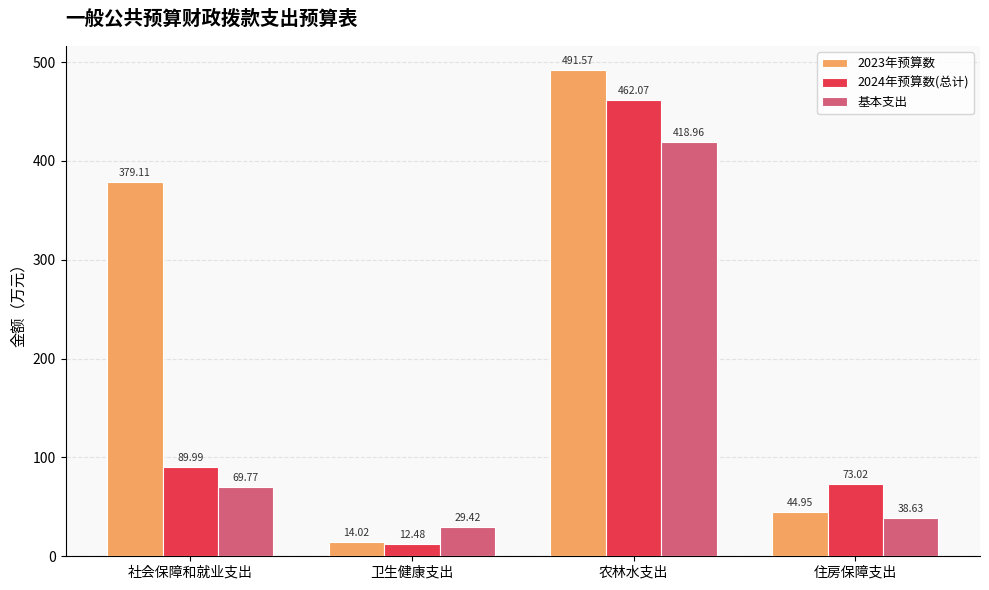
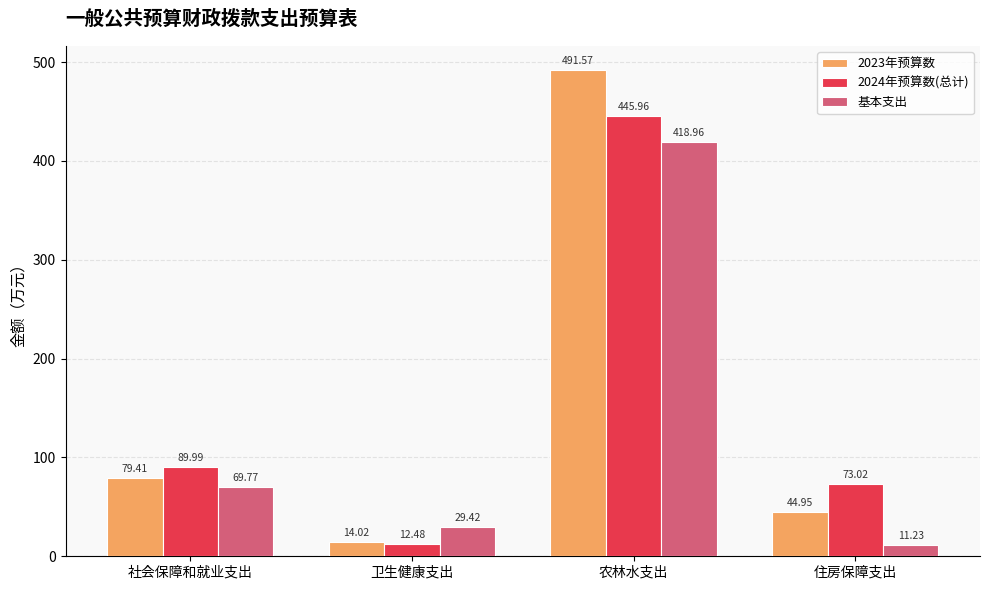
2023年预算数, 社会保障和就业支出: 379.11 -> 79.41
2024年预算数(总计), 农林水支出: 462.07 -> 445.96
基本支出, 住房保障支出: 38.63 -> 11.23
